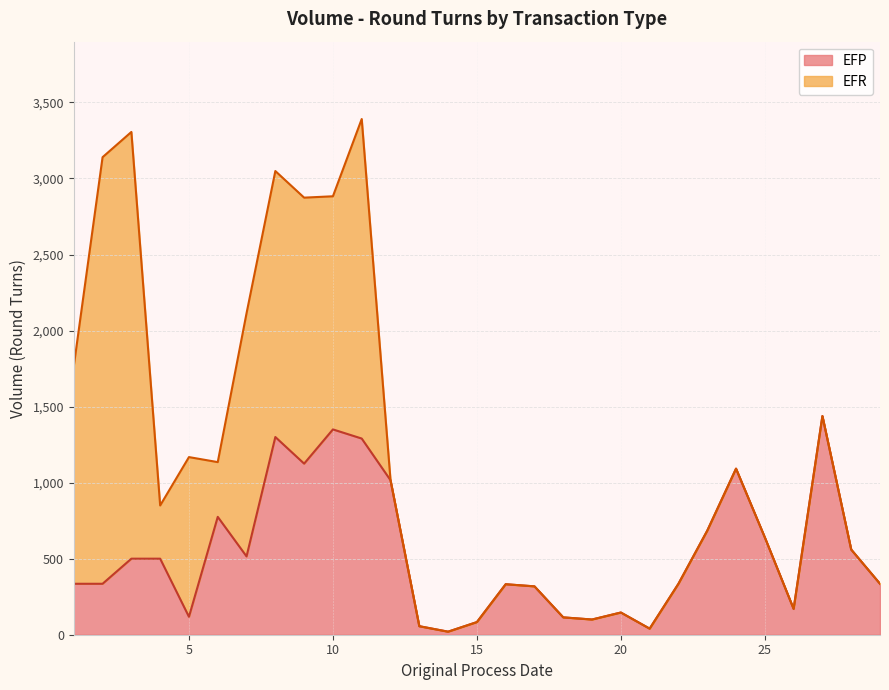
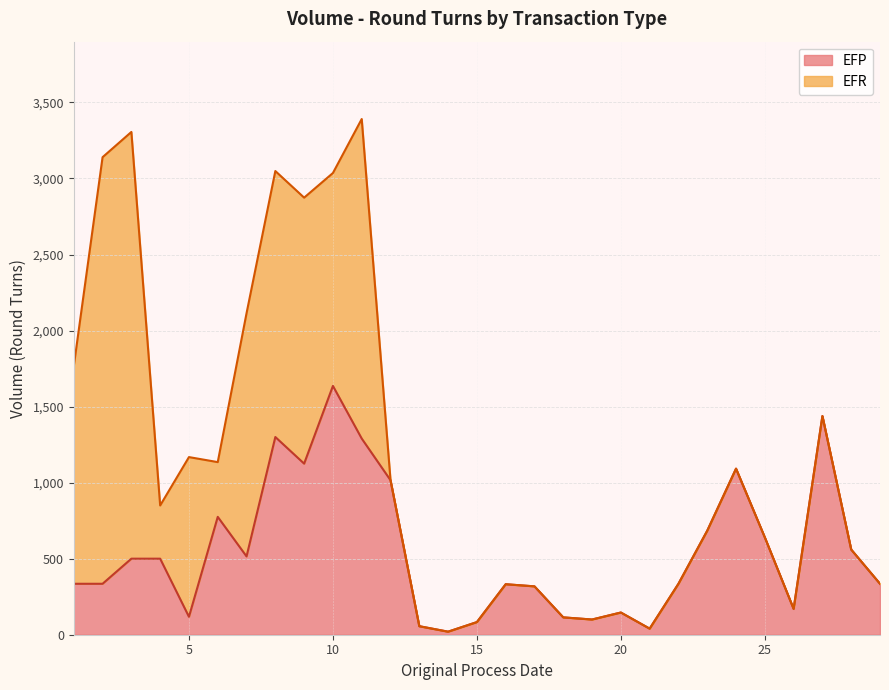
EFP, 10: 1,350 -> 1,640
EFR, 10: 1,530 -> 1,400
